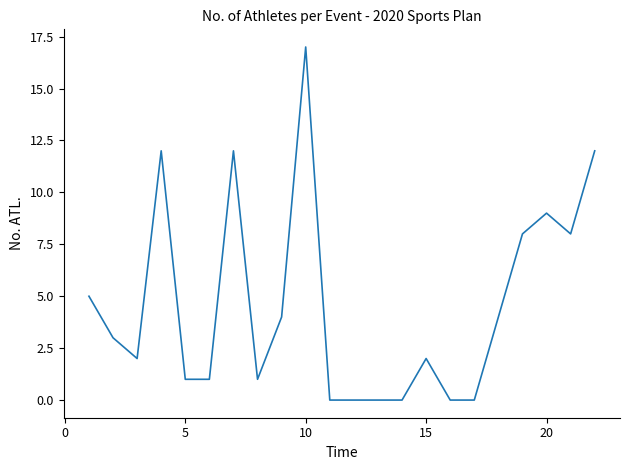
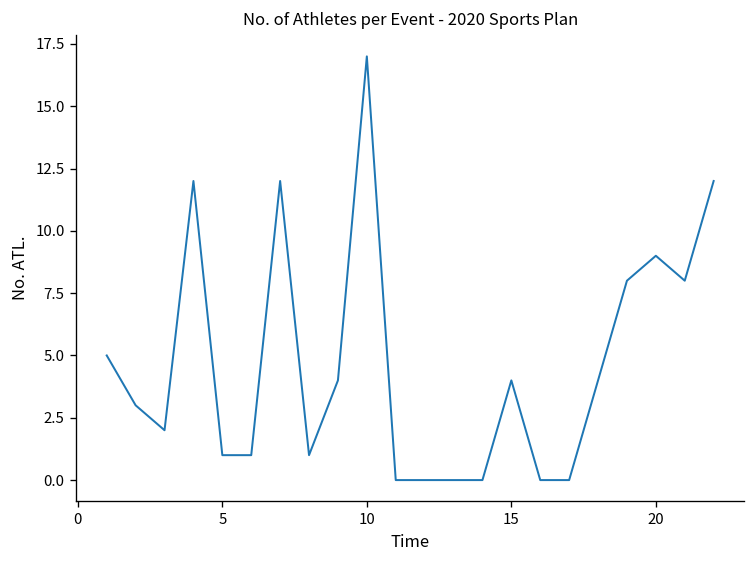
15: 2 -> 4
